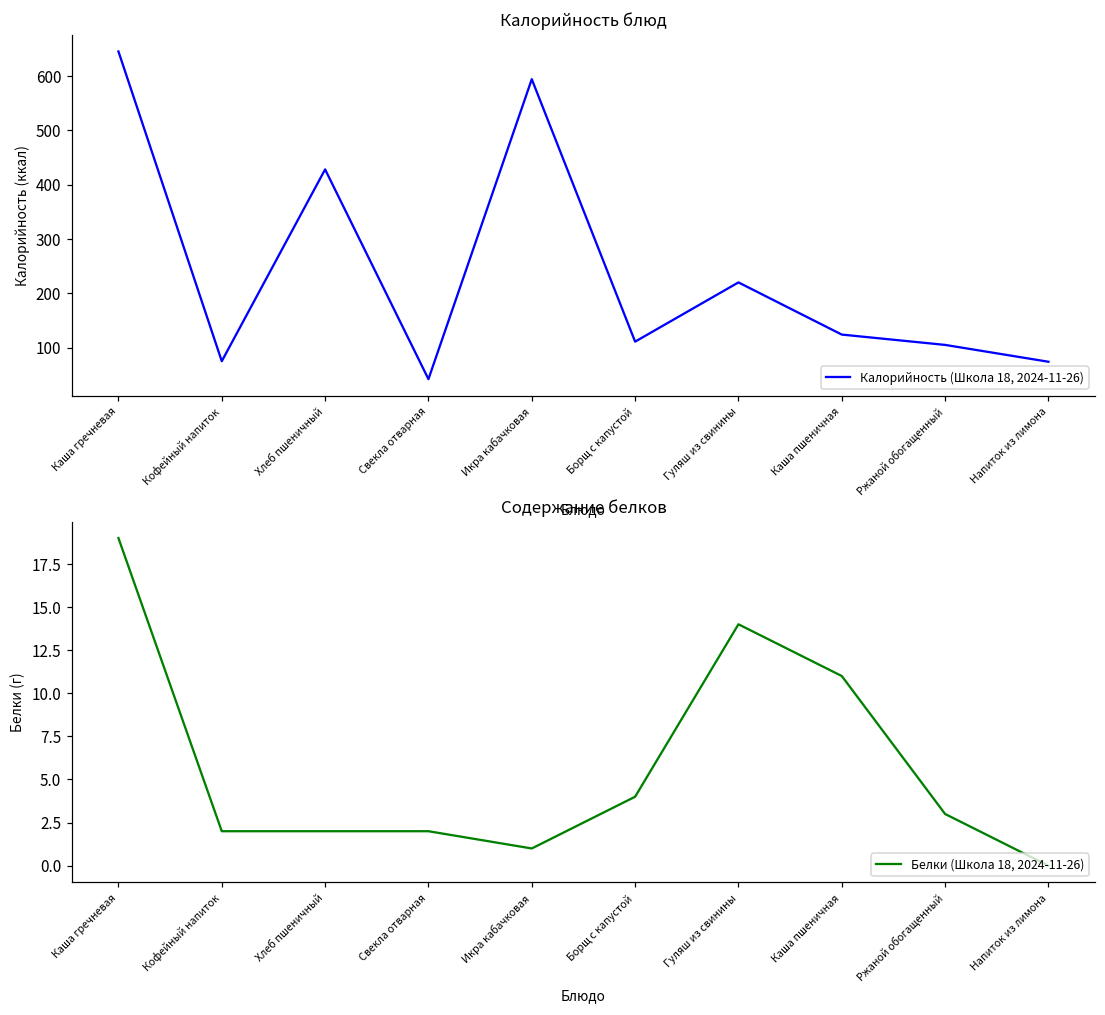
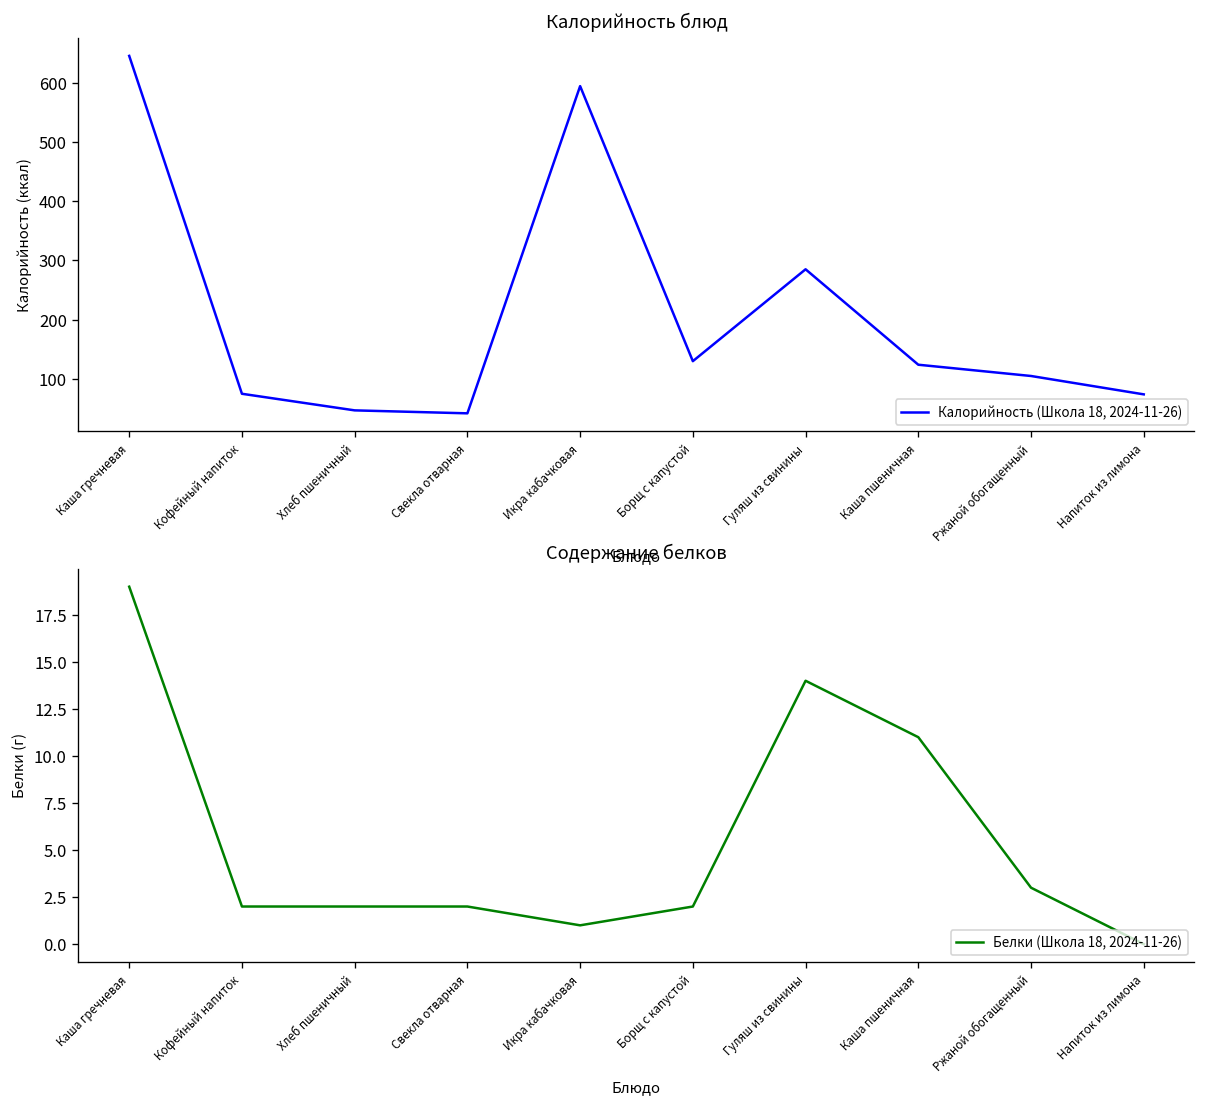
Калорийность блюд, Хлеб пшеничный: 430 -> 50
Калорийность блюд, Борщ с капустой: 110 -> 130
Калорийность блюд, Гуляш из свинины: 220 -> 290
Содержание белков, Борщ с капустой: 4 -> 2
